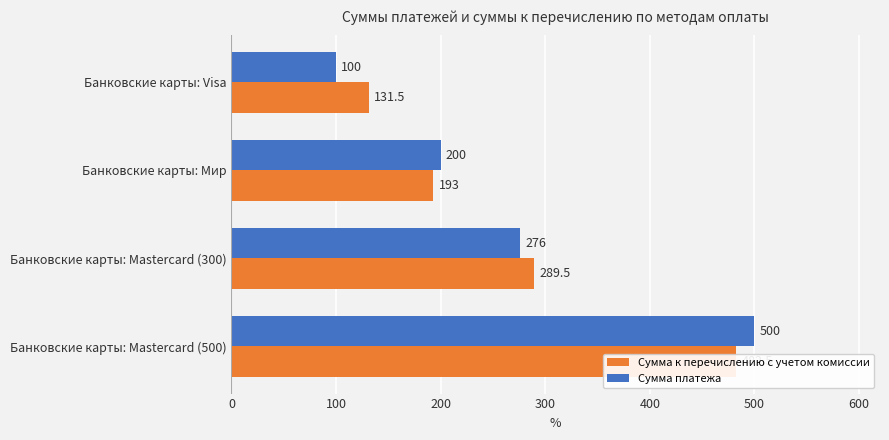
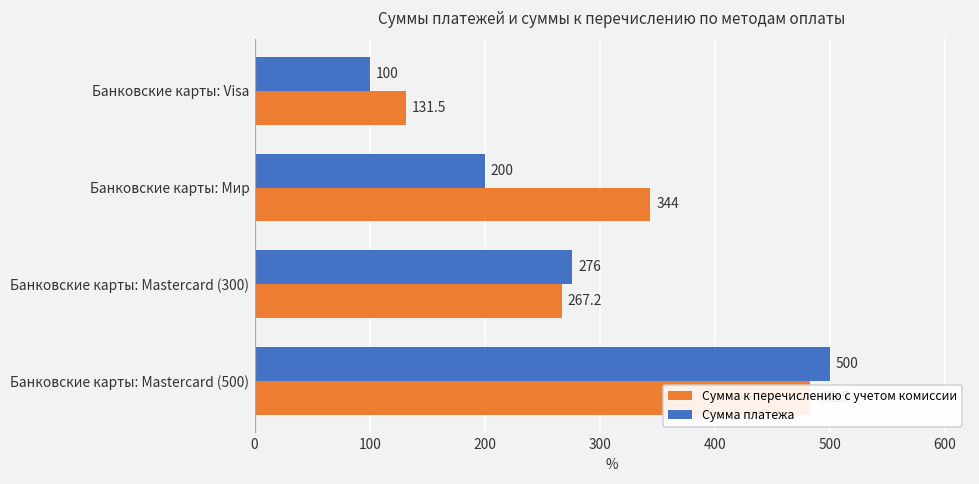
Сумма к перечислению с учетом комиссии, Банковские карты: Мир: 193 -> 344
Сумма к перечислению с учетом комиссии, Банковские карты: Mastercard (300): 289.5 -> 267.2
